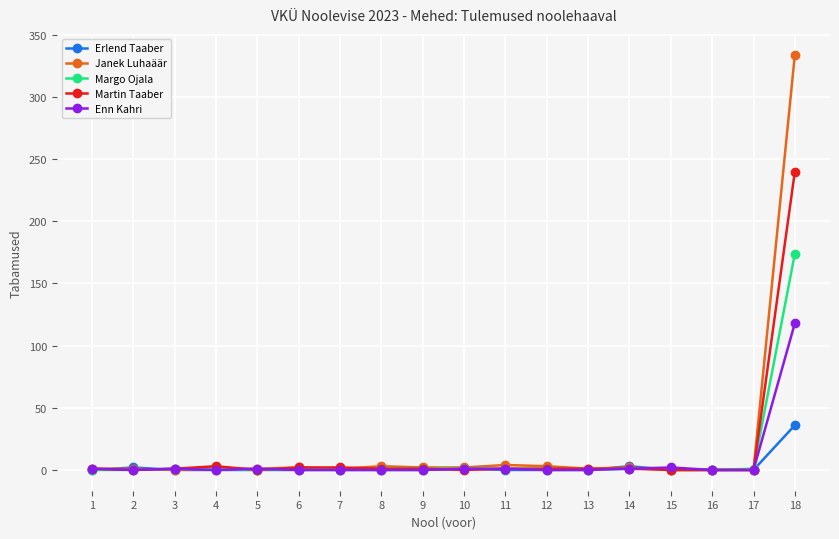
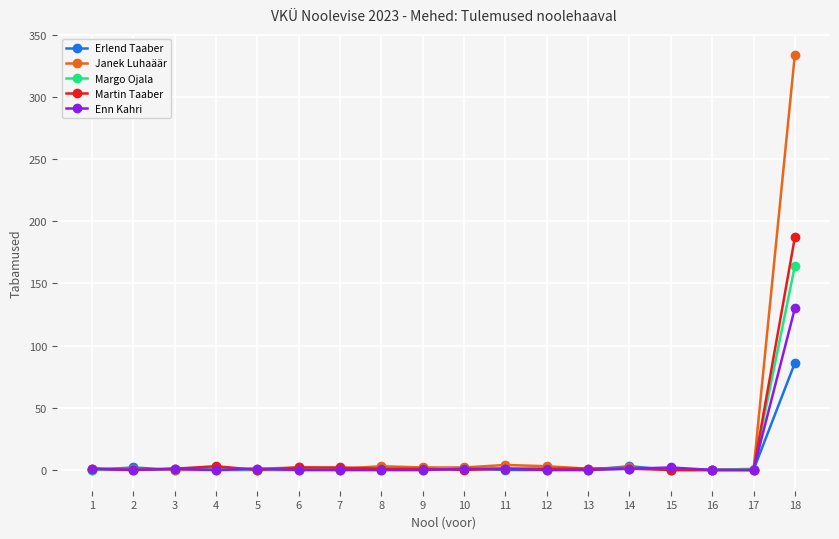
Erlend Taaber, 18: 36 -> 86
Margo Ojala, 18: 174 -> 164
Martin Taaber, 18: 240 -> 187
Enn Kahri, 18: 118 -> 130
